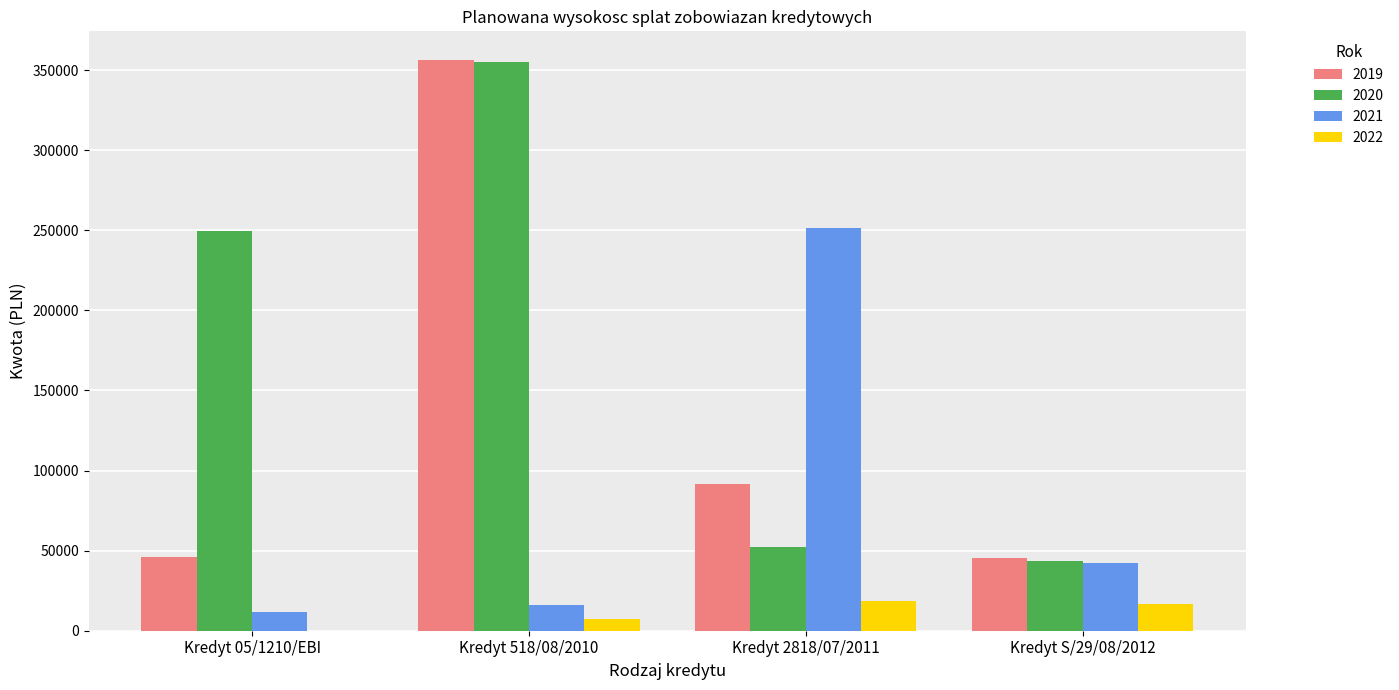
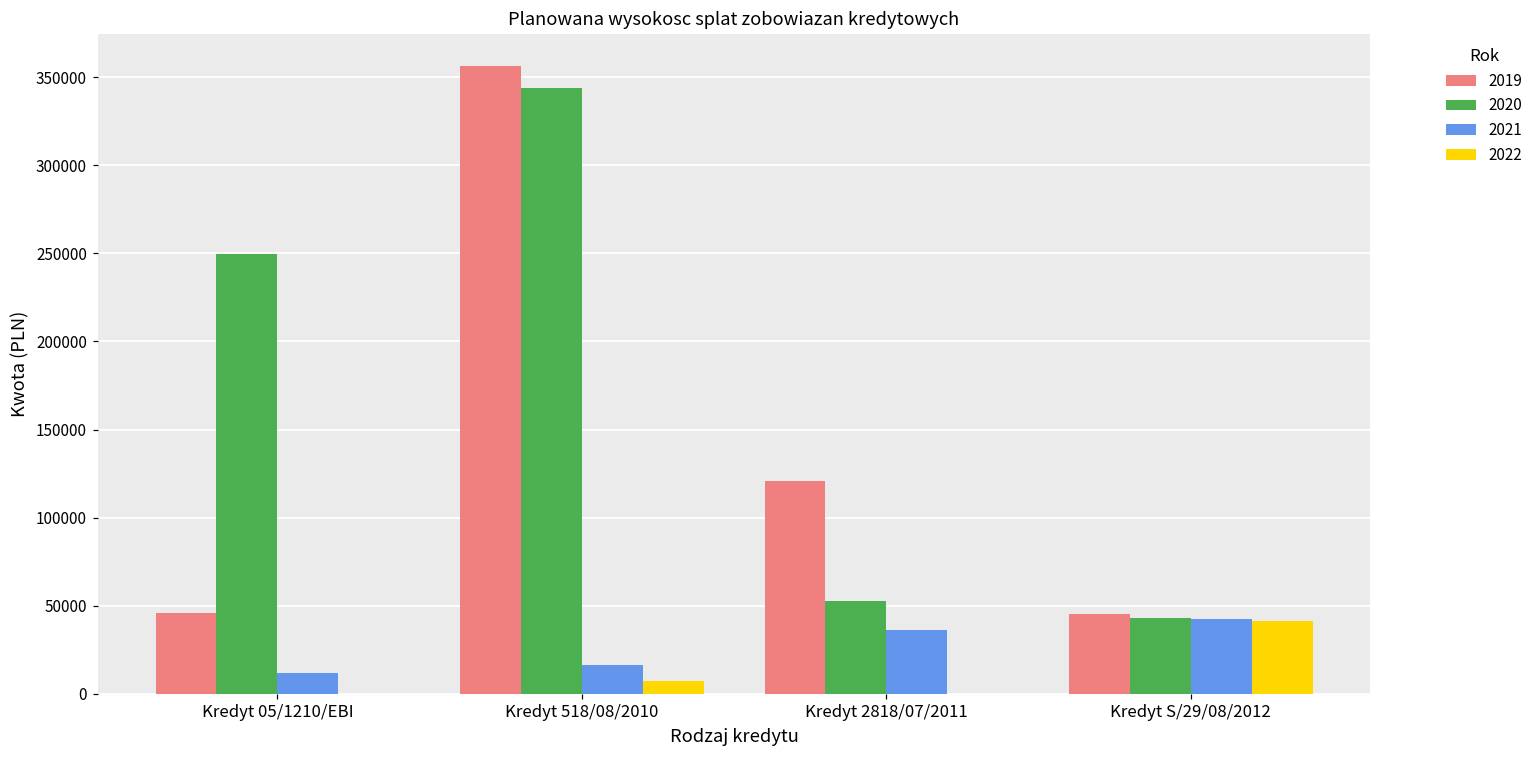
2020, Kredyt 518/08/2010: 355000 -> 344000
2019, Kredyt 2818/07/2011: 92000 -> 121000
2021, Kredyt 2818/07/2011: 251000 -> 36000
2022, Kredyt 2818/07/2011: 19000 -> 0
2022, Kredyt S/29/08/2012: 17000 -> 42000
